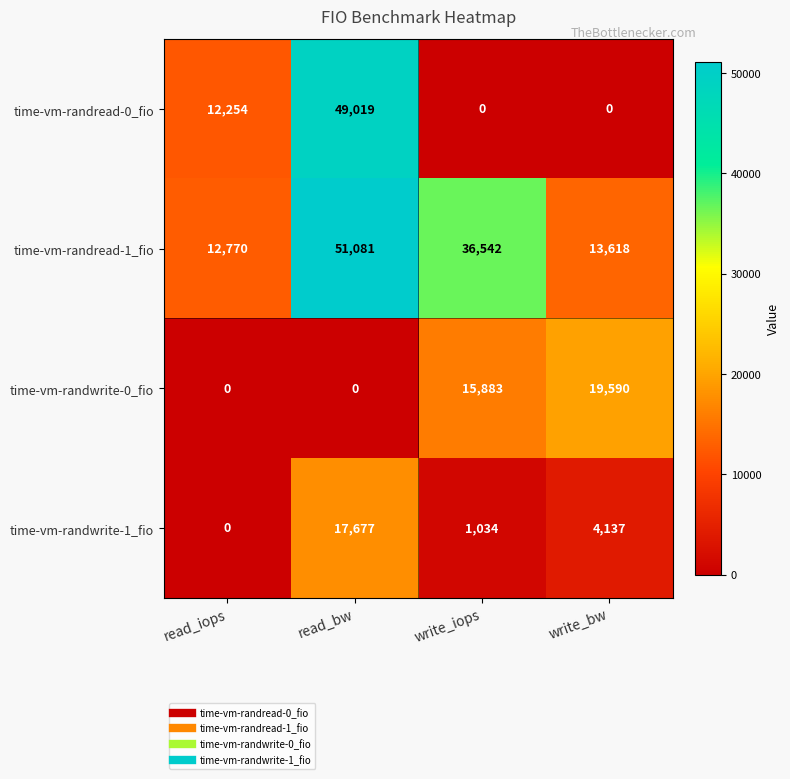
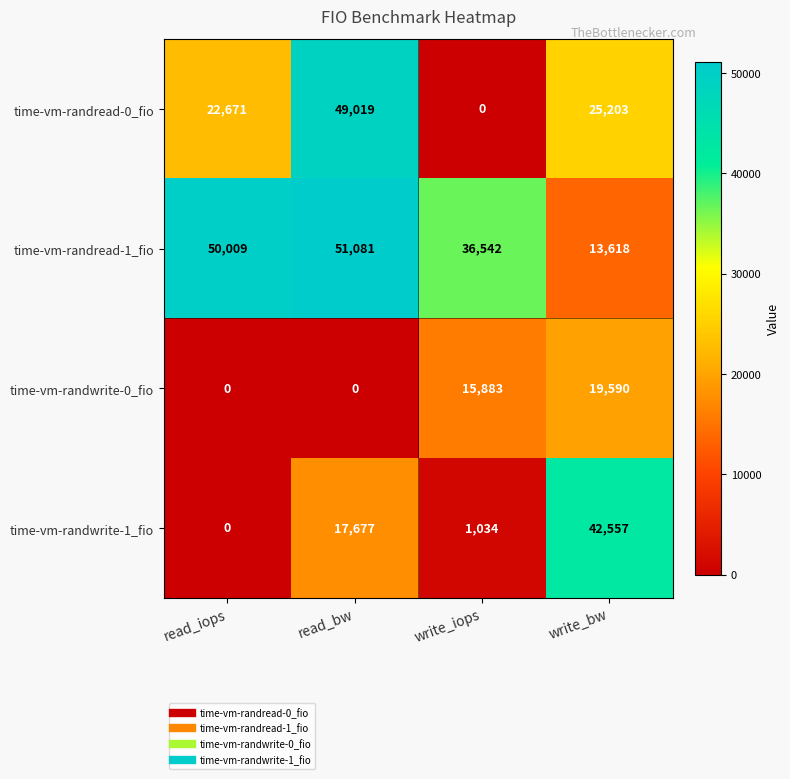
time-vm-randread-0_fio, read_iops: 12,254 -> 22,671
time-vm-randread-0_fio, write_bw: 0 -> 25,203
time-vm-randread-1_fio, read_iops: 12,770 -> 50,009
time-vm-randwrite-1_fio, write_bw: 4,137 -> 42,557
